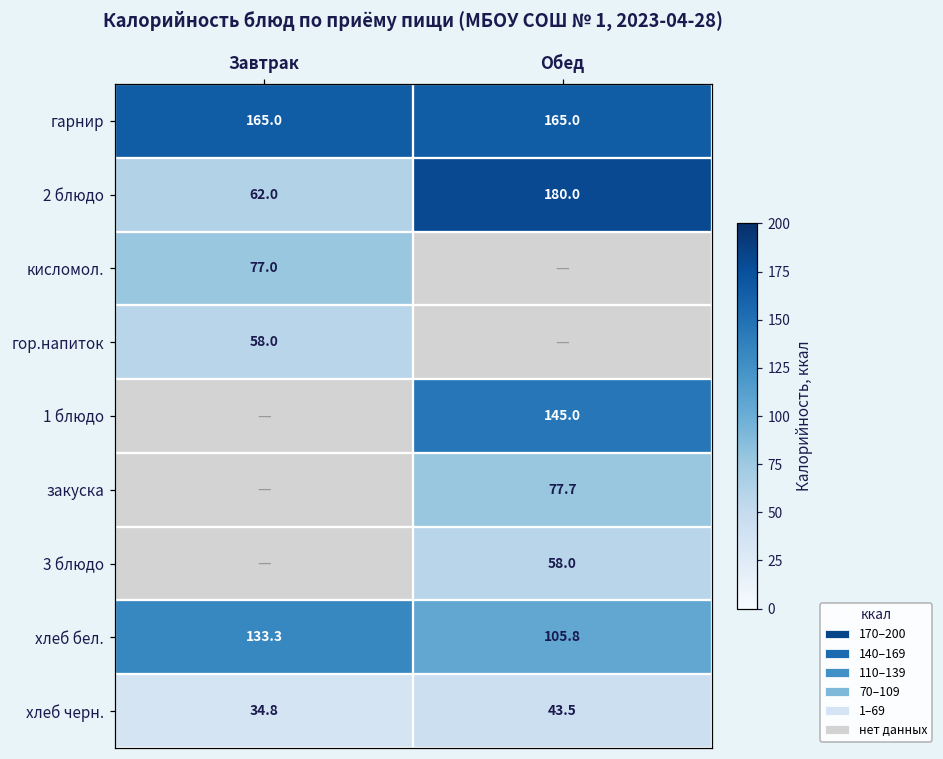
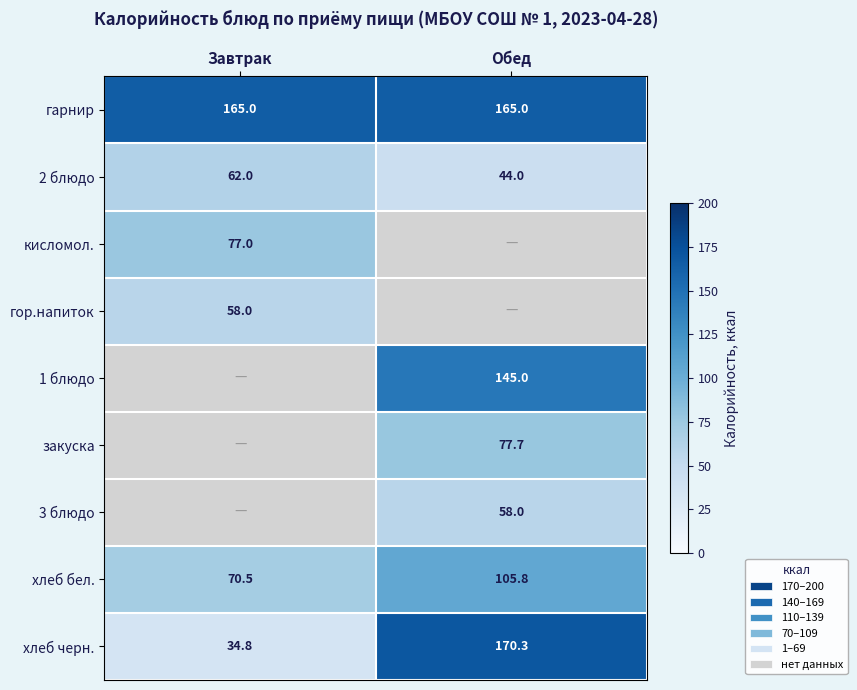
2 блюдо, Обед: 180.0 -> 44.0
хлеб бел., Завтрак: 133.3 -> 70.5
хлеб черн., Обед: 43.5 -> 170.3
